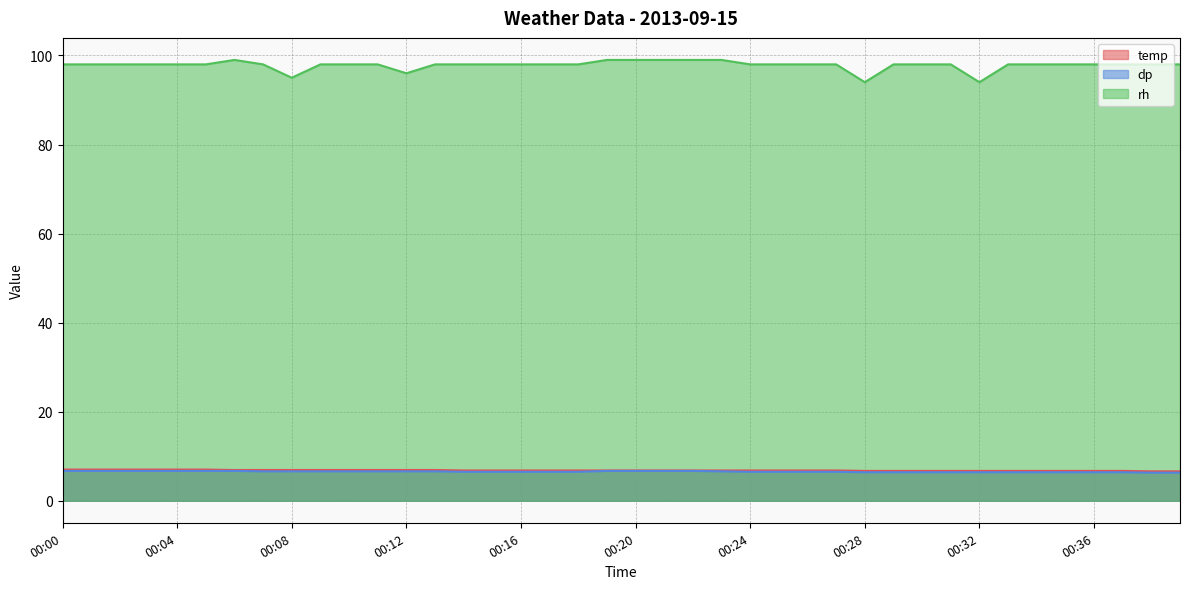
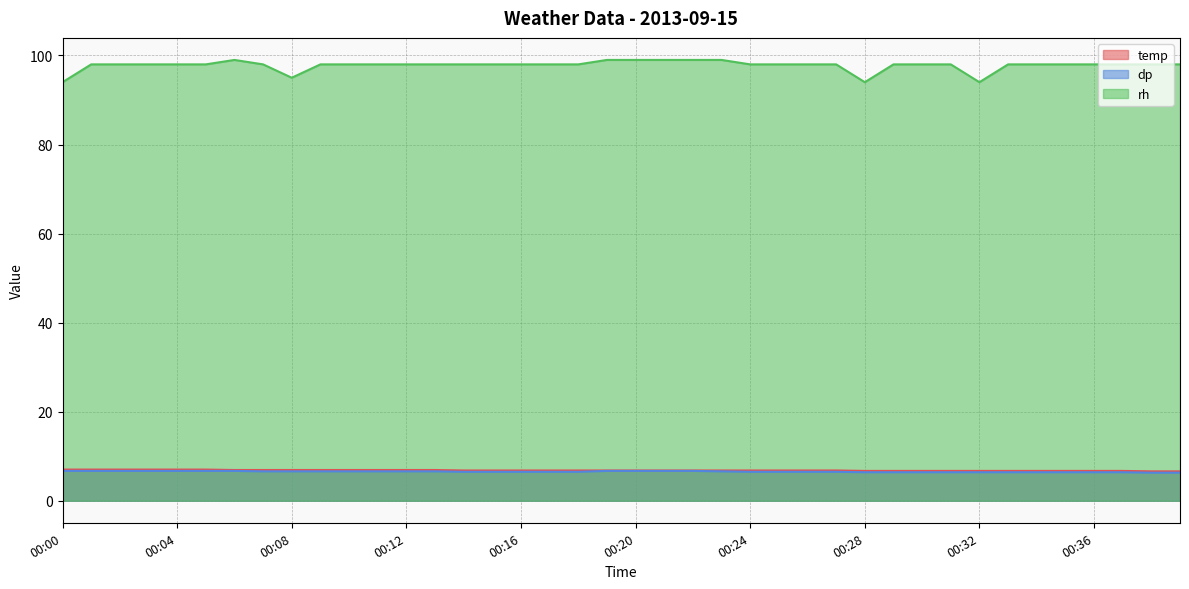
rh, 00:00: 98 -> 94
rh, 00:12: 96 -> 98
